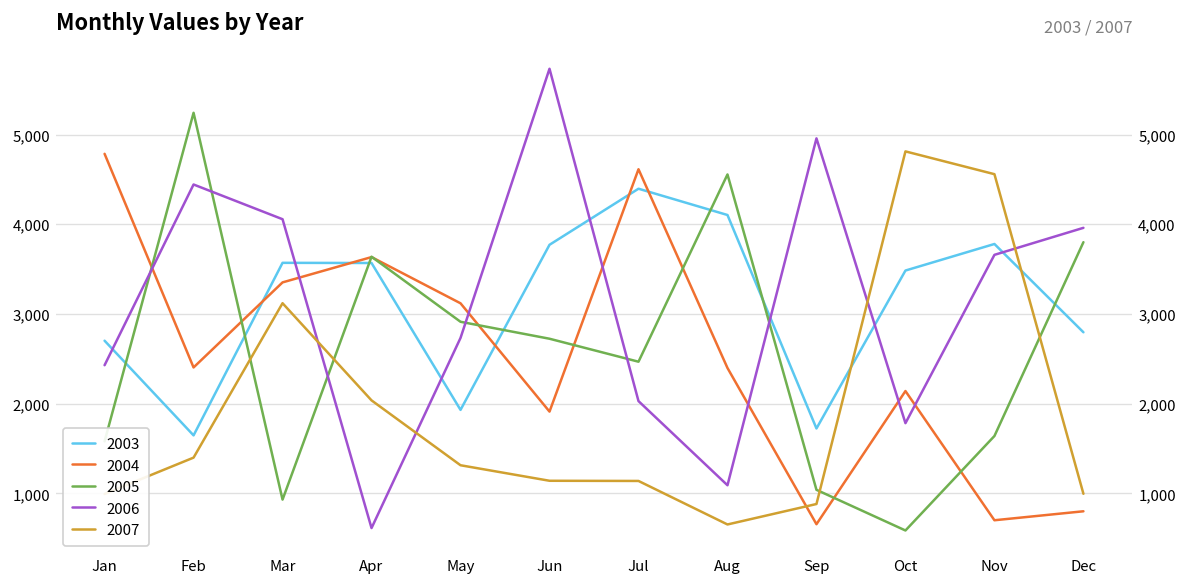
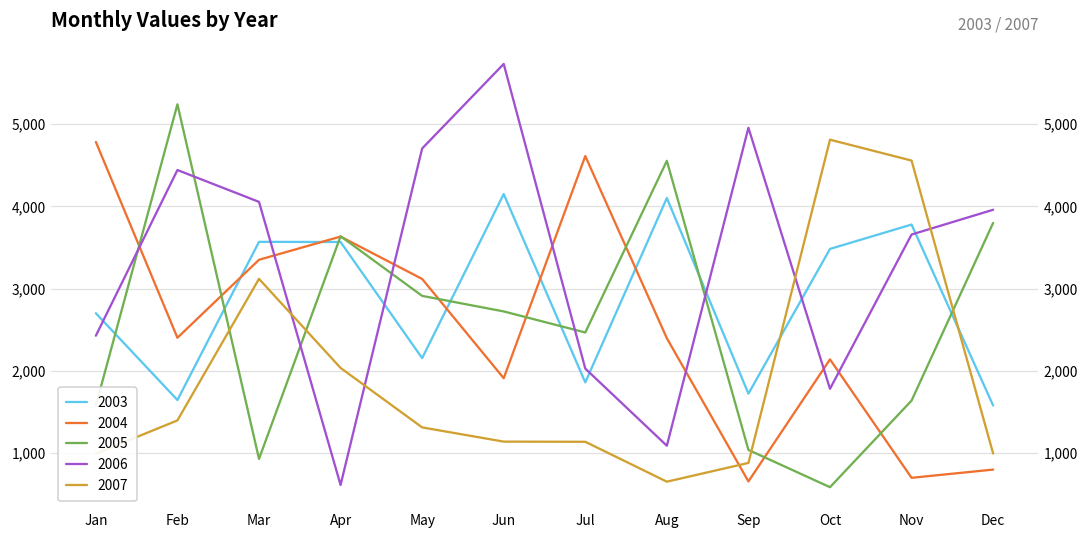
2003, May: 1,900 -> 2,200
2006, May: 2,700 -> 4,700
2003, Jun: 3,800 -> 4,200
2003, Jul: 4,400 -> 1,900
2003, Dec: 2,800 -> 1,600
